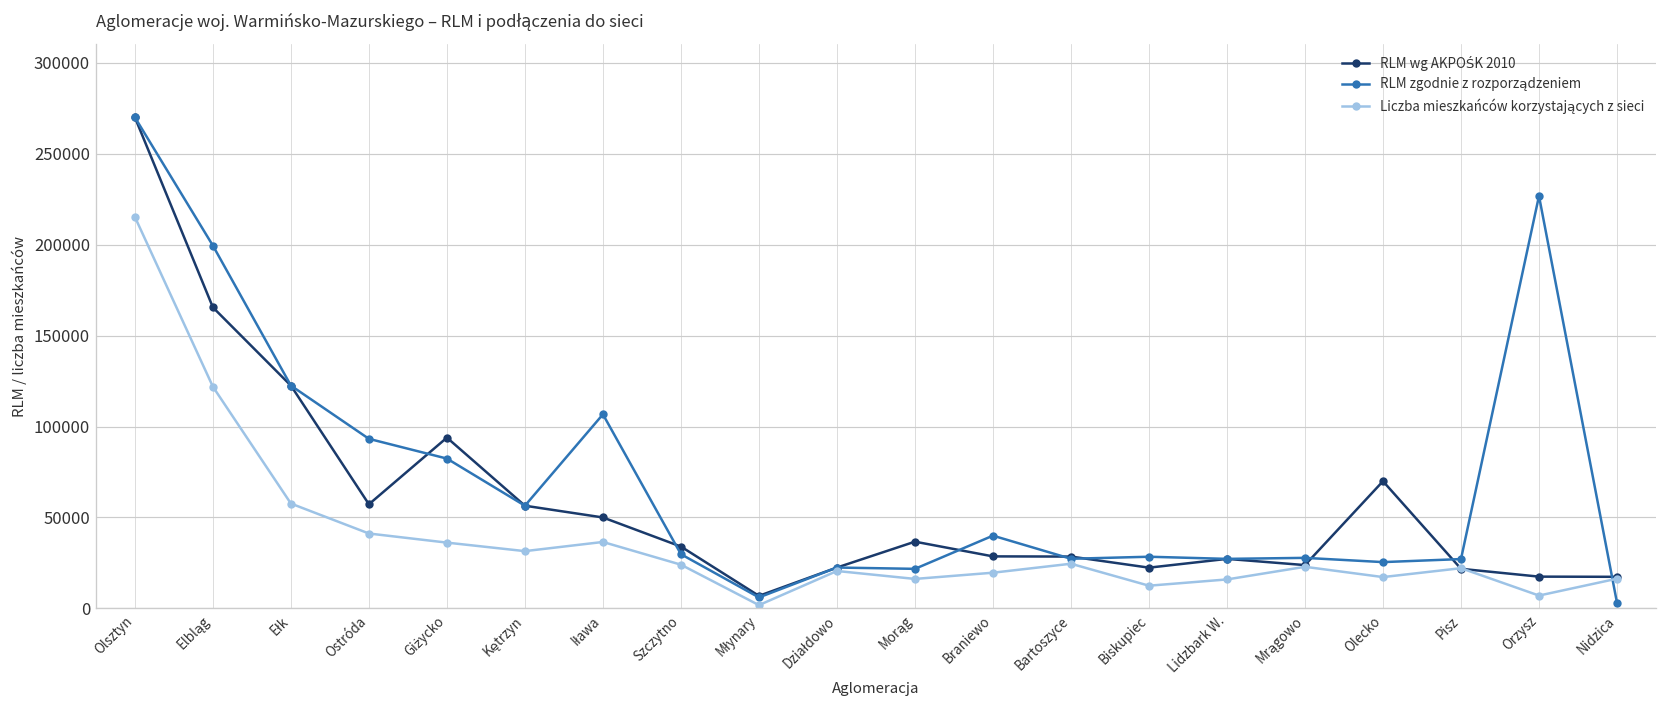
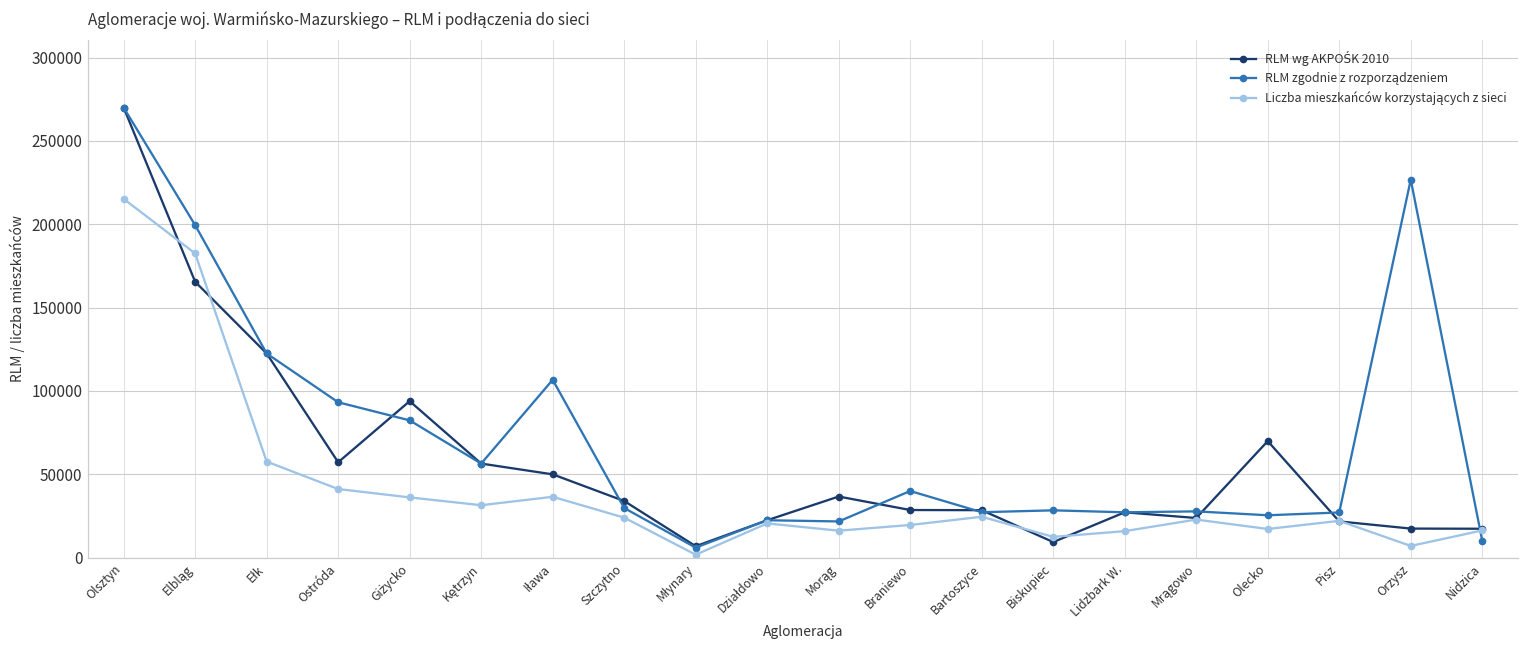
Liczba mieszkańców korzystających z sieci, Elbląg: 122000 -> 182000
RLM wg AKPOŚK 2010, Biskupiec: 22000 -> 9000
RLM zgodnie z rozporządzeniem, Nidzica: 3000 -> 10000
